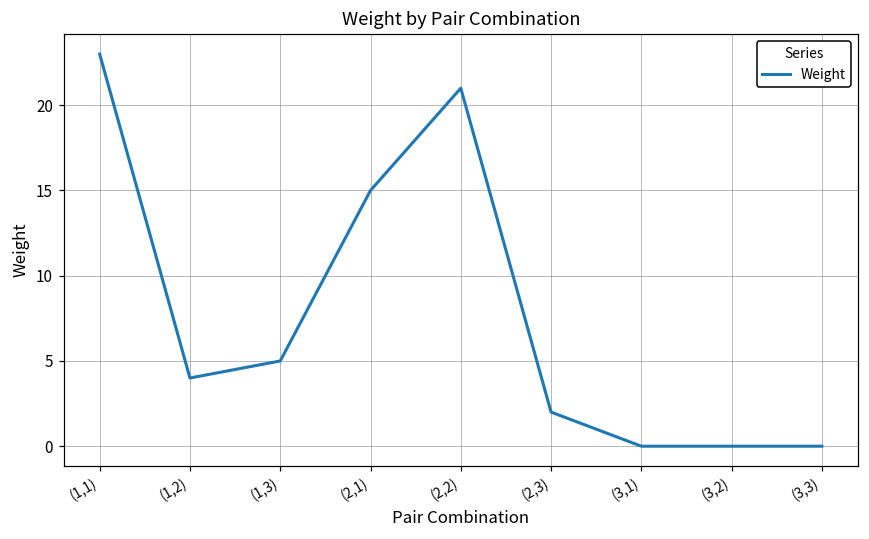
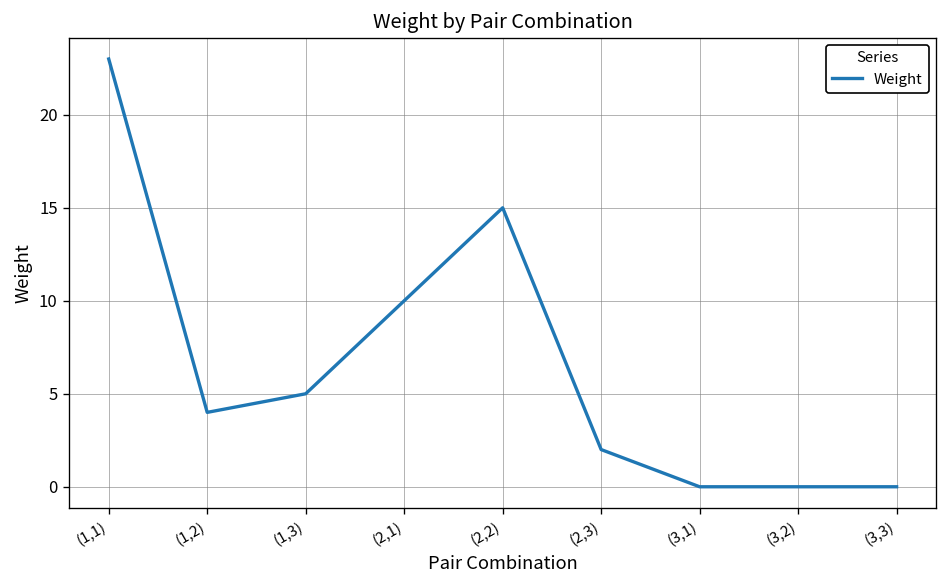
(2,1): 15 -> 10
(2,2): 21 -> 15
